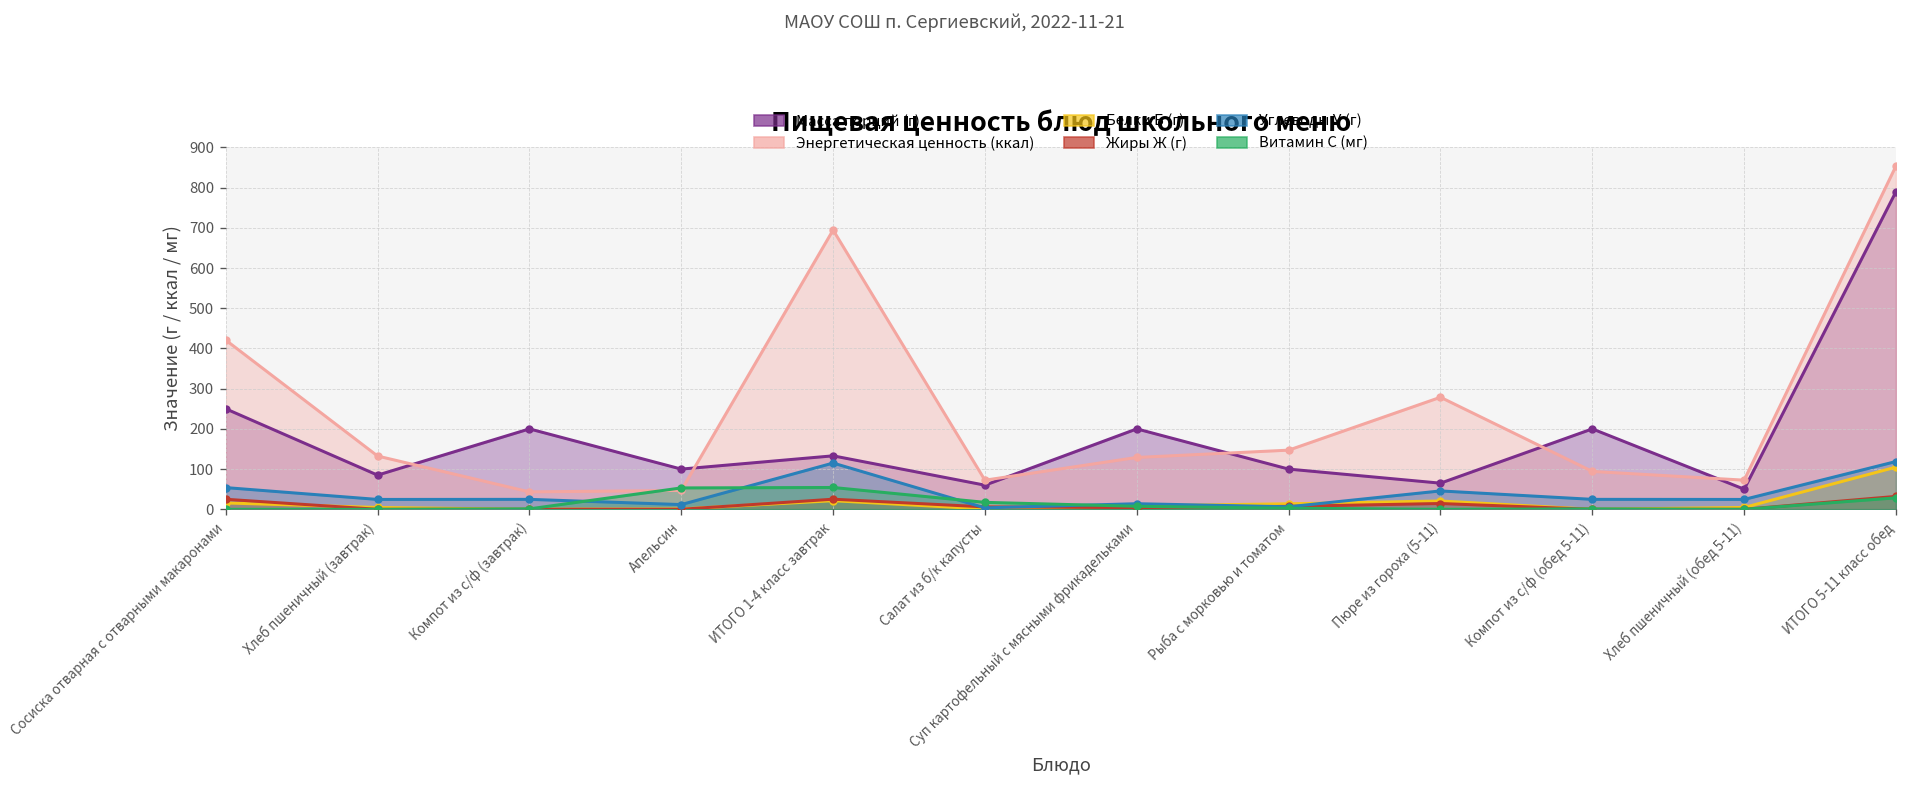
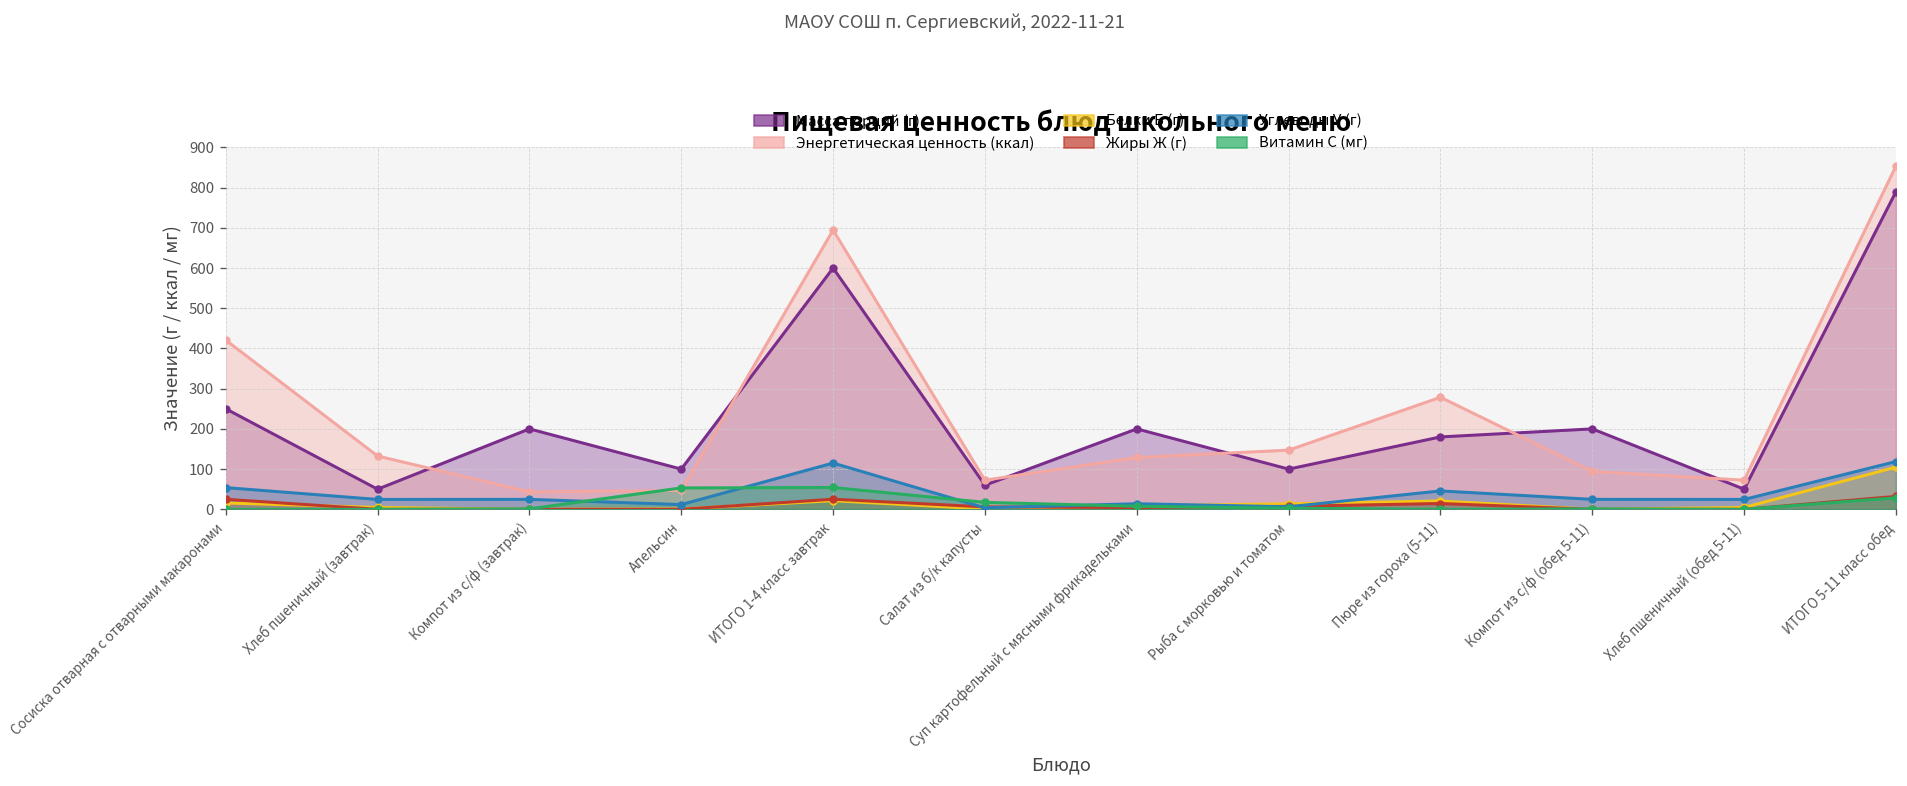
Масса порций (г), Хлеб пшеничный (завтрак): 90 -> 50
Масса порций (г), ИТОГО 1-4 класс завтрак: 130 -> 600
Масса порций (г), Пюре из гороха (5-11): 70 -> 180
